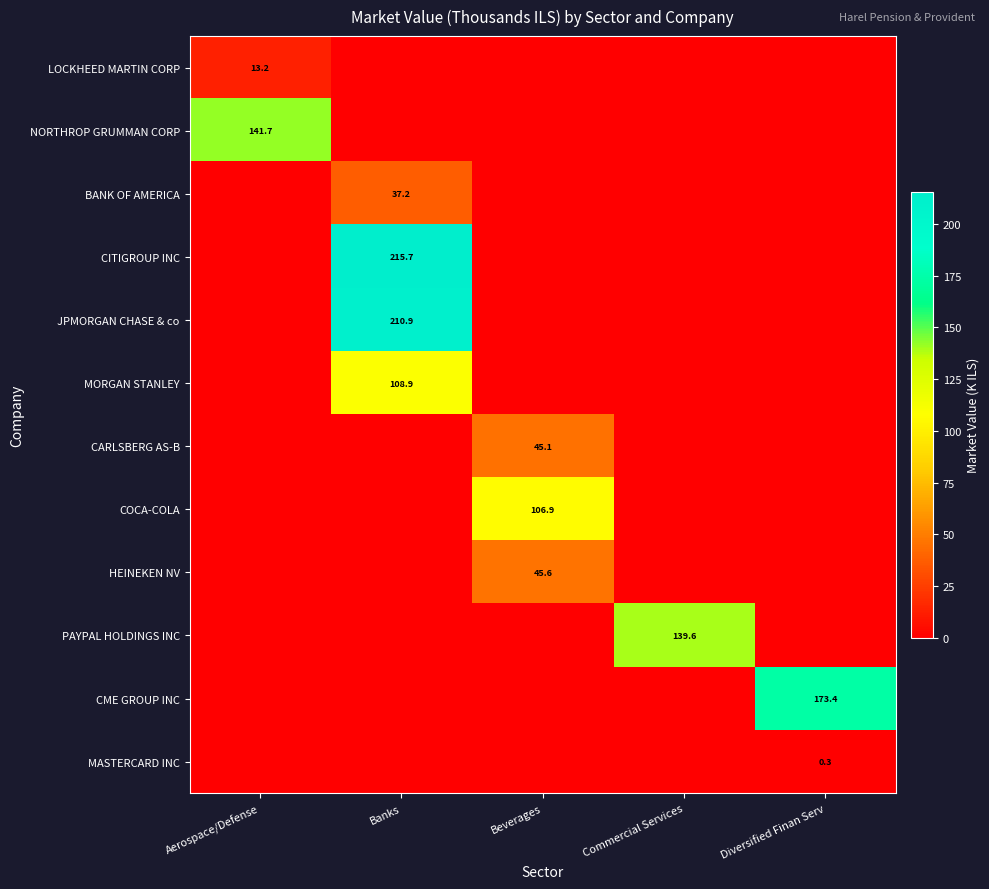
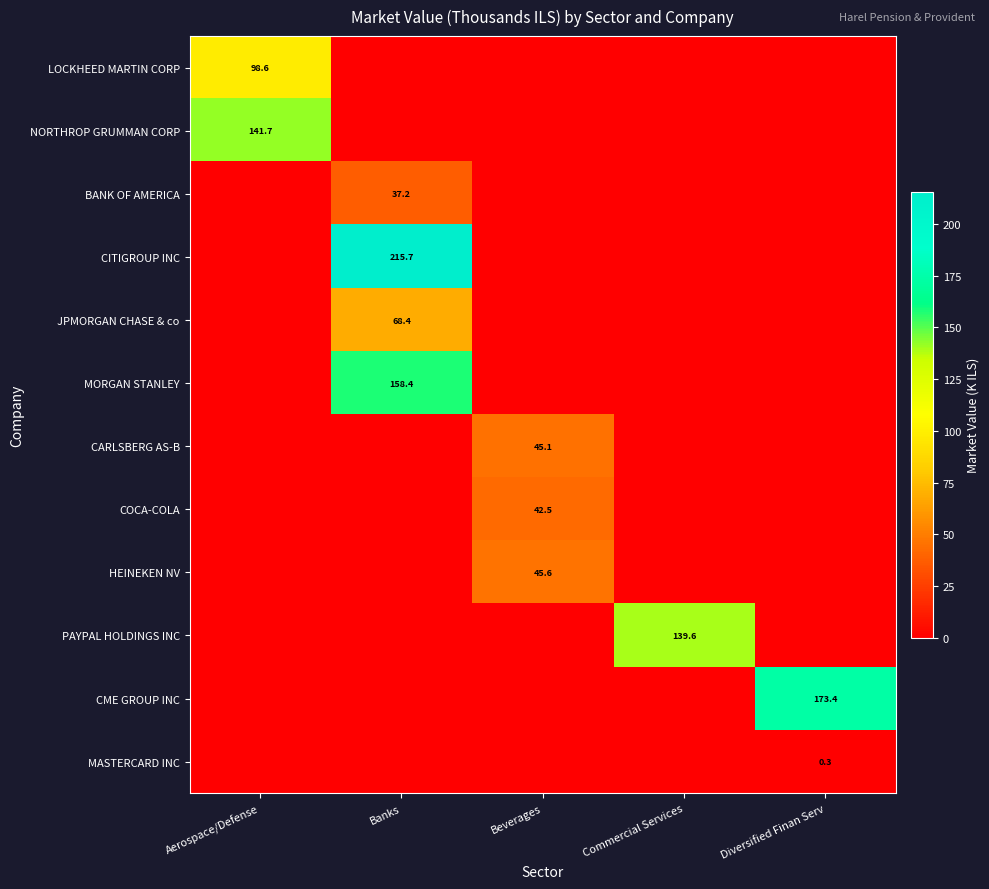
LOCKHEED MARTIN CORP, Aerospace/Defense: 13.2 -> 98.6
JPMORGAN CHASE & co, Banks: 210.9 -> 68.4
MORGAN STANLEY, Banks: 108.9 -> 158.4
COCA-COLA, Beverages: 106.9 -> 42.5
